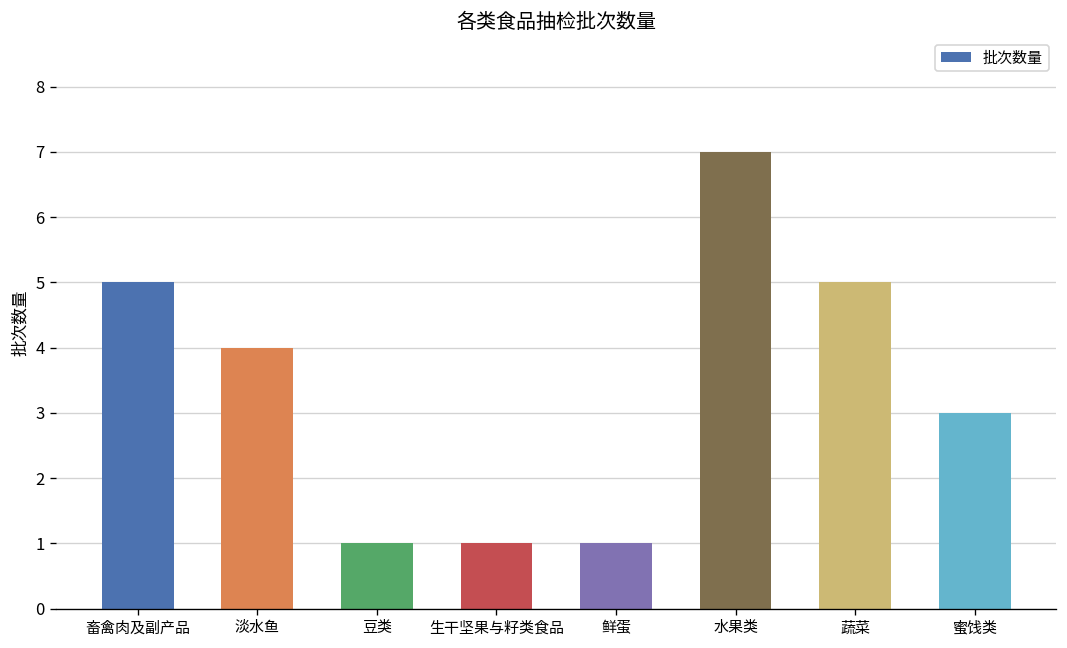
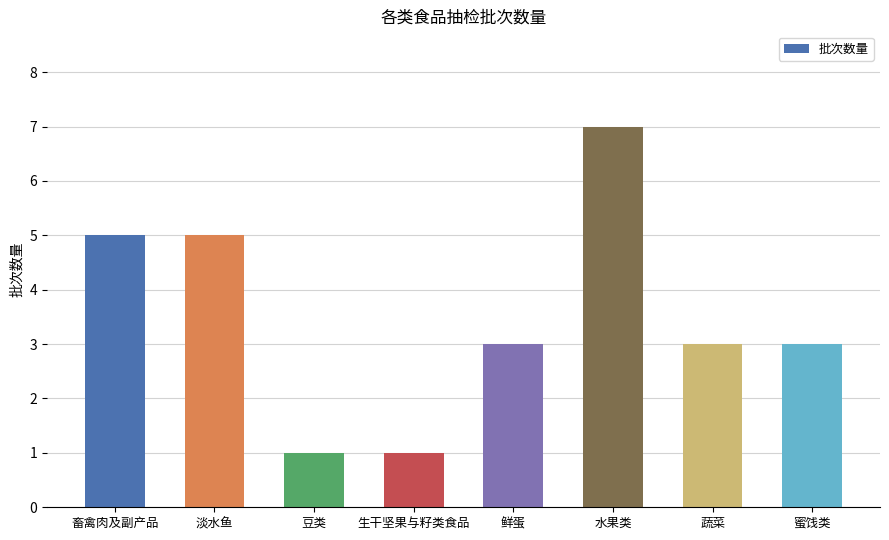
淡水鱼: 4 -> 5
鲜蛋: 1 -> 3
蔬菜: 5 -> 3
